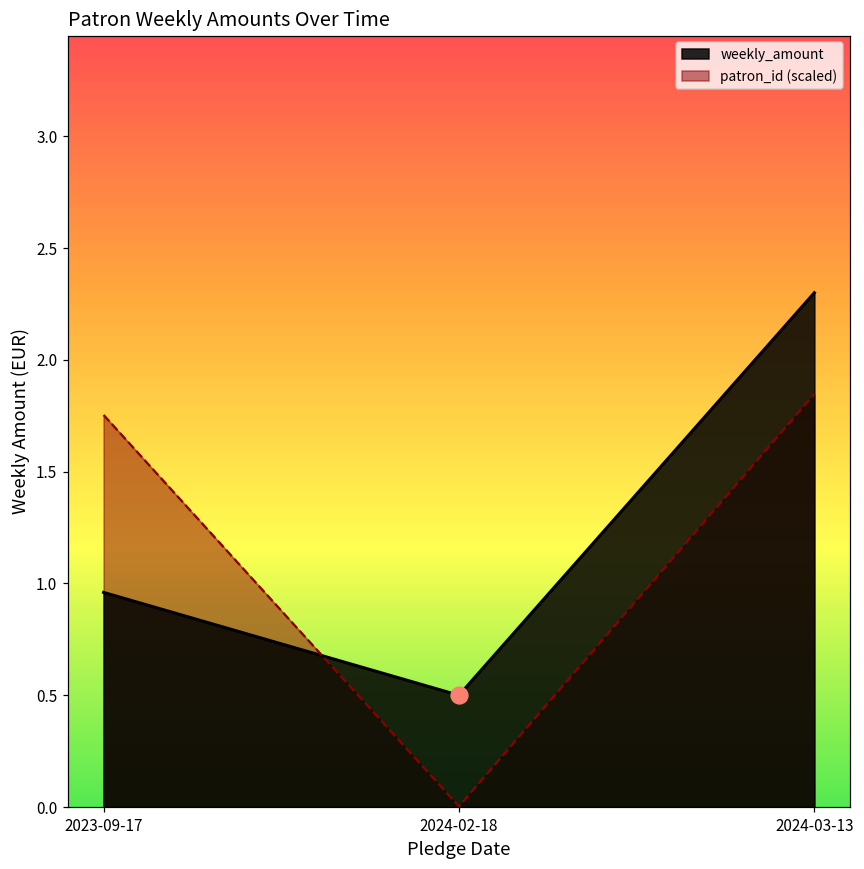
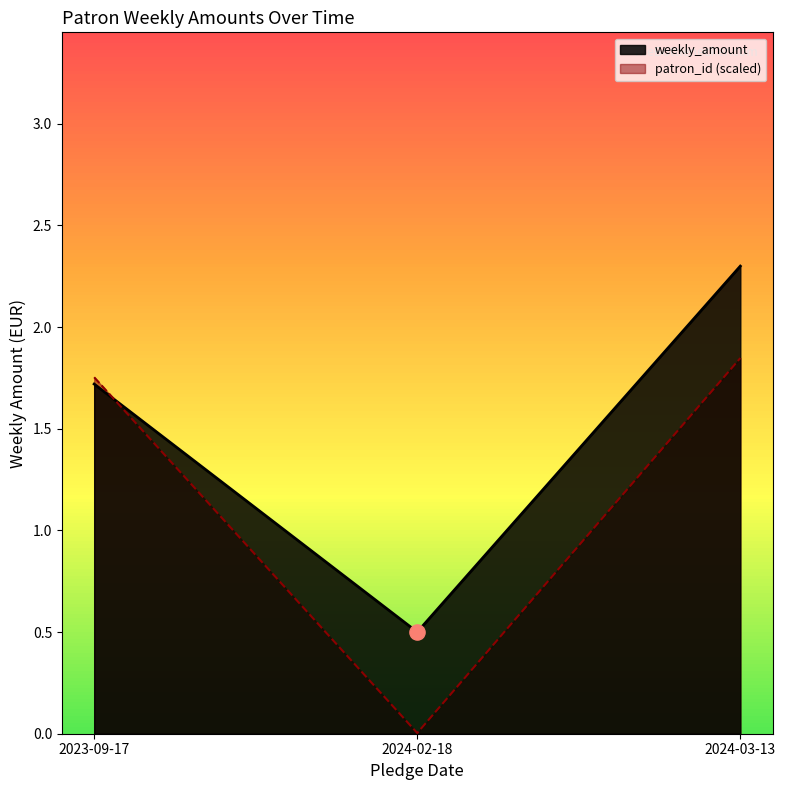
weekly_amount, 2023-09-17: 0.96 -> 1.72
